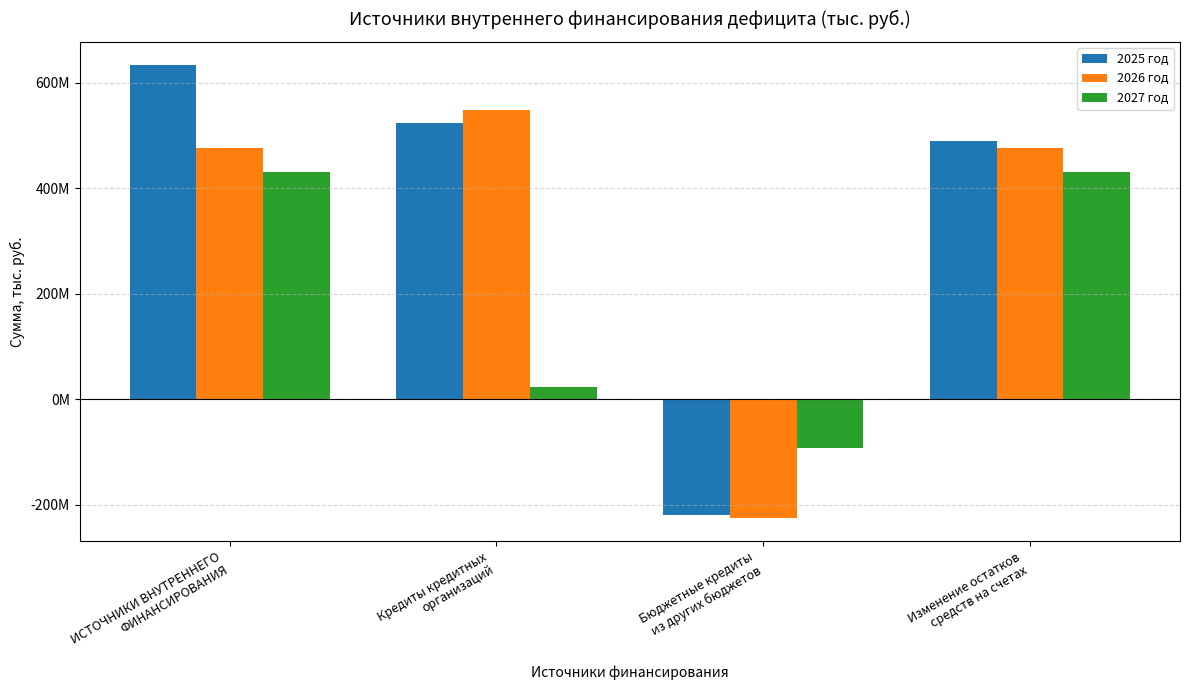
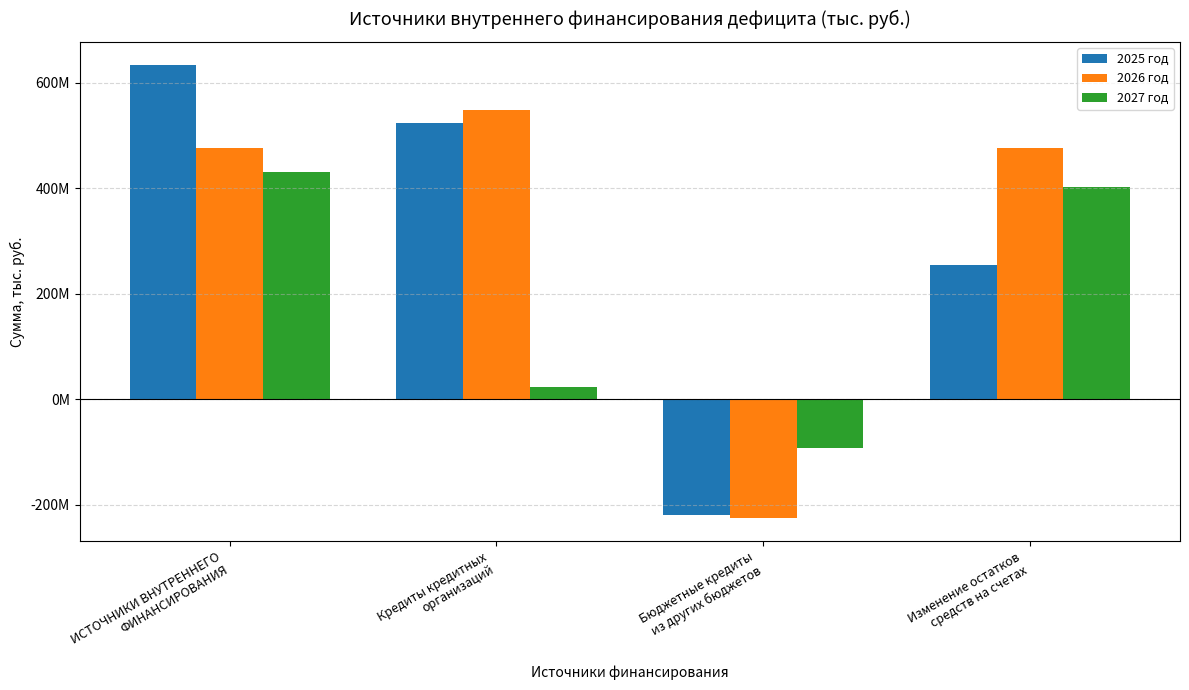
2025 год, Изменение остатков средств на счетах: 490000000 -> 250000000
2027 год, Изменение остатков средств на счетах: 430000000 -> 400000000
